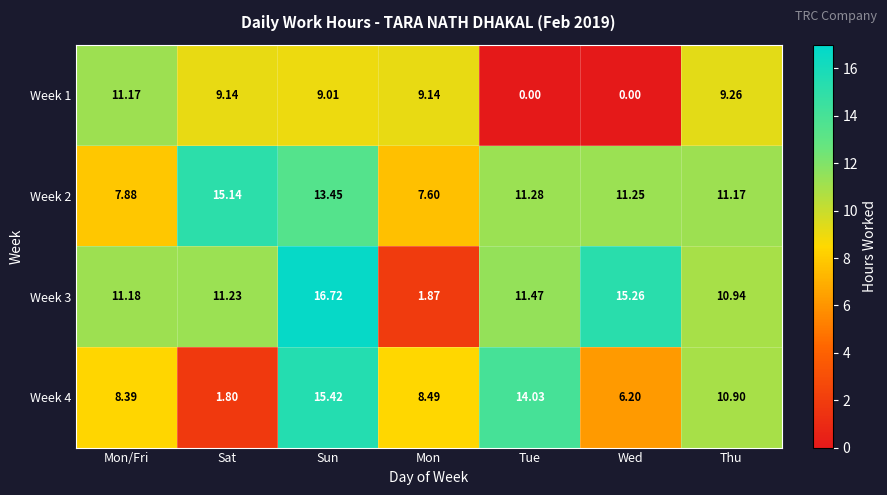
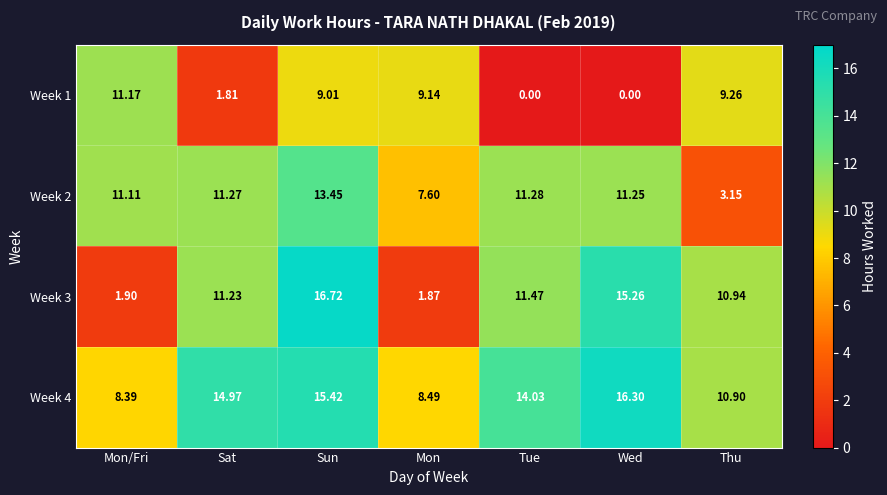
Week 1, Sat: 9.14 -> 1.81
Week 2, Mon/Fri: 7.88 -> 11.11
Week 2, Sat: 15.14 -> 11.27
Week 2, Thu: 11.17 -> 3.15
Week 3, Mon/Fri: 11.18 -> 1.90
Week 4, Sat: 1.80 -> 14.97
Week 4, Wed: 6.20 -> 16.30
